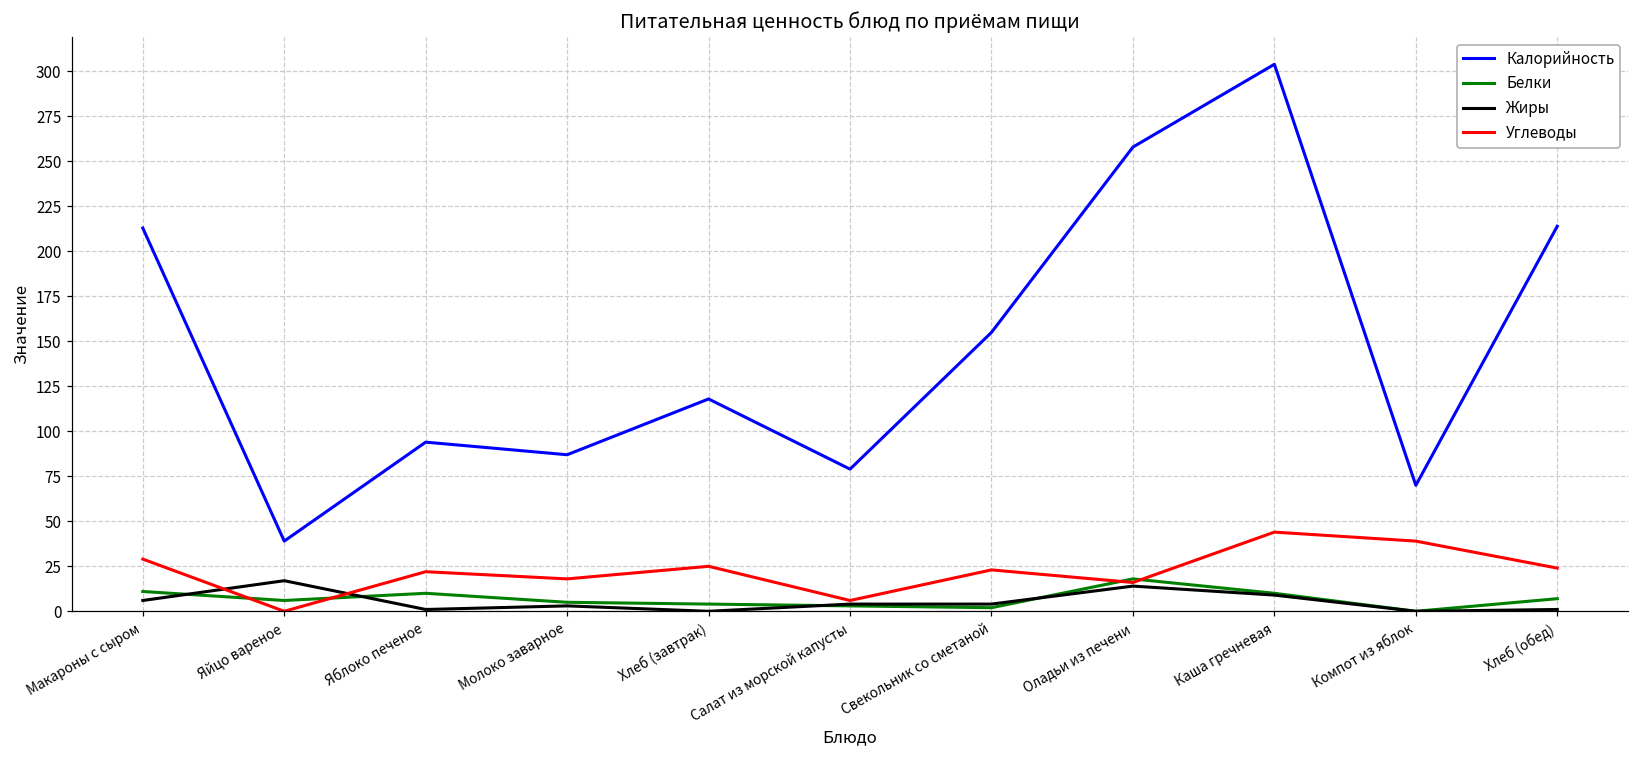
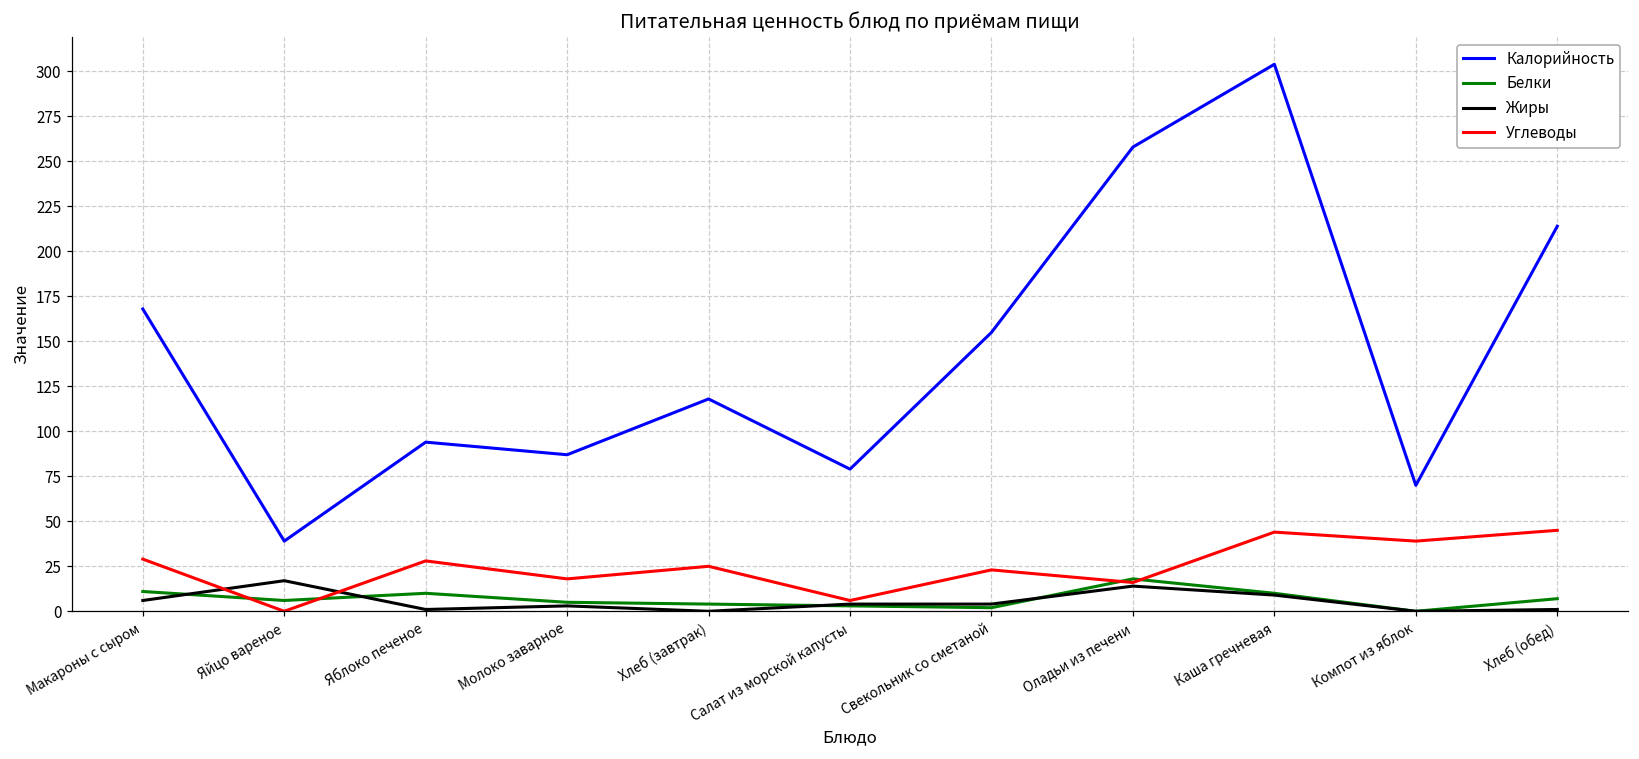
Калорийность, Макароны с сыром: 213 -> 168
Углеводы, Яблоко печеное: 22 -> 28
Углеводы, Хлеб (обед): 24 -> 45
